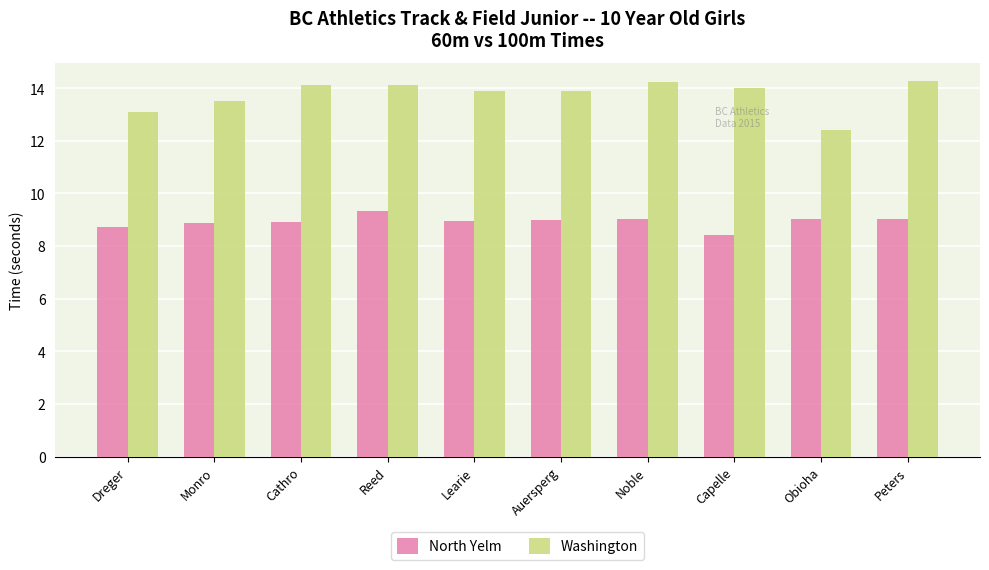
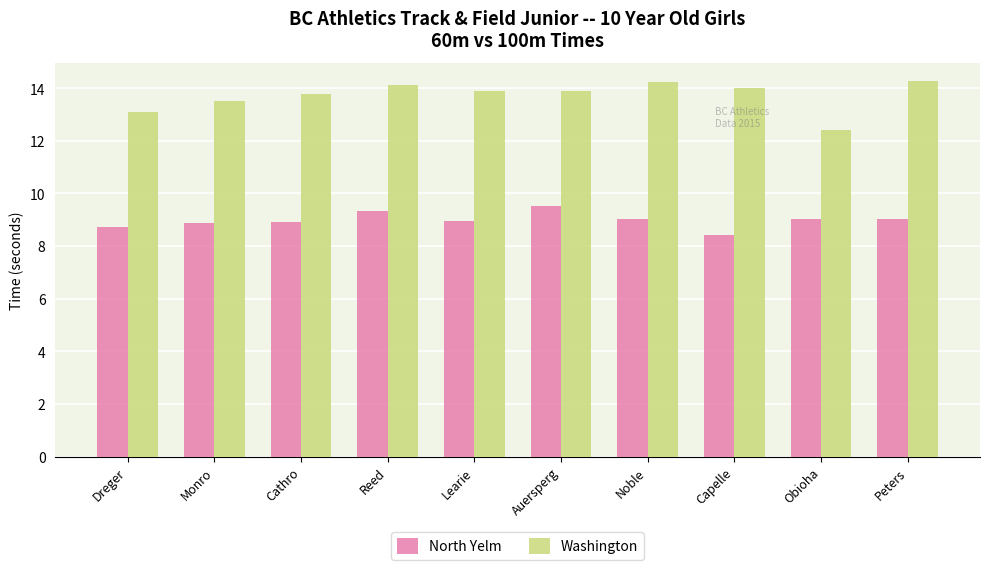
Washington, Cathro: 14.1 -> 13.8
North Yelm, Auersperg: 9.0 -> 9.5
